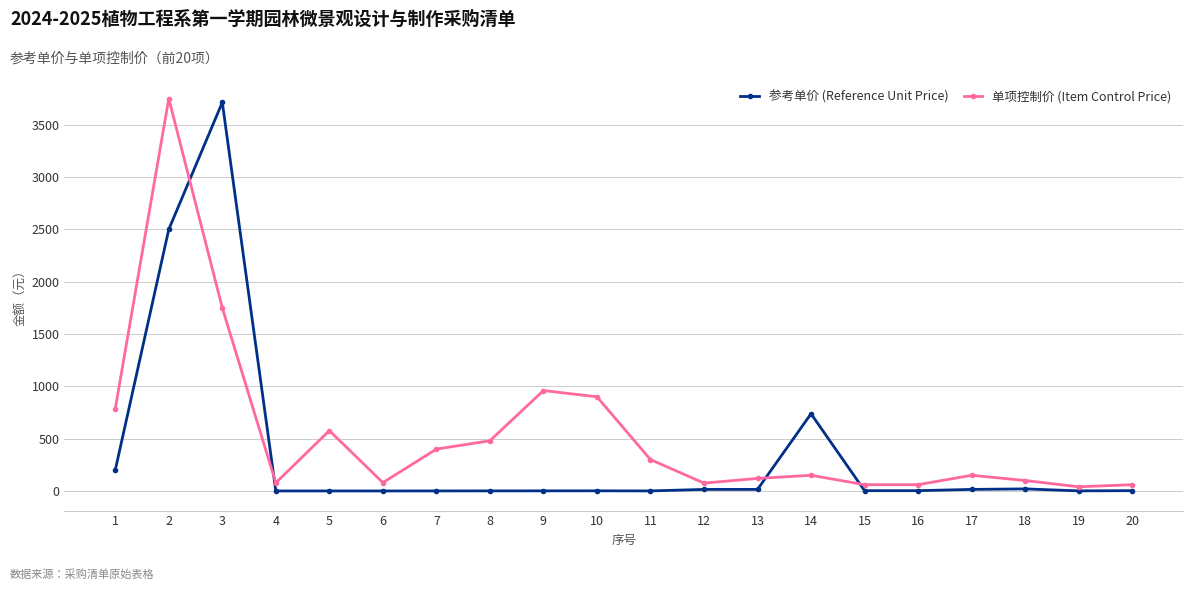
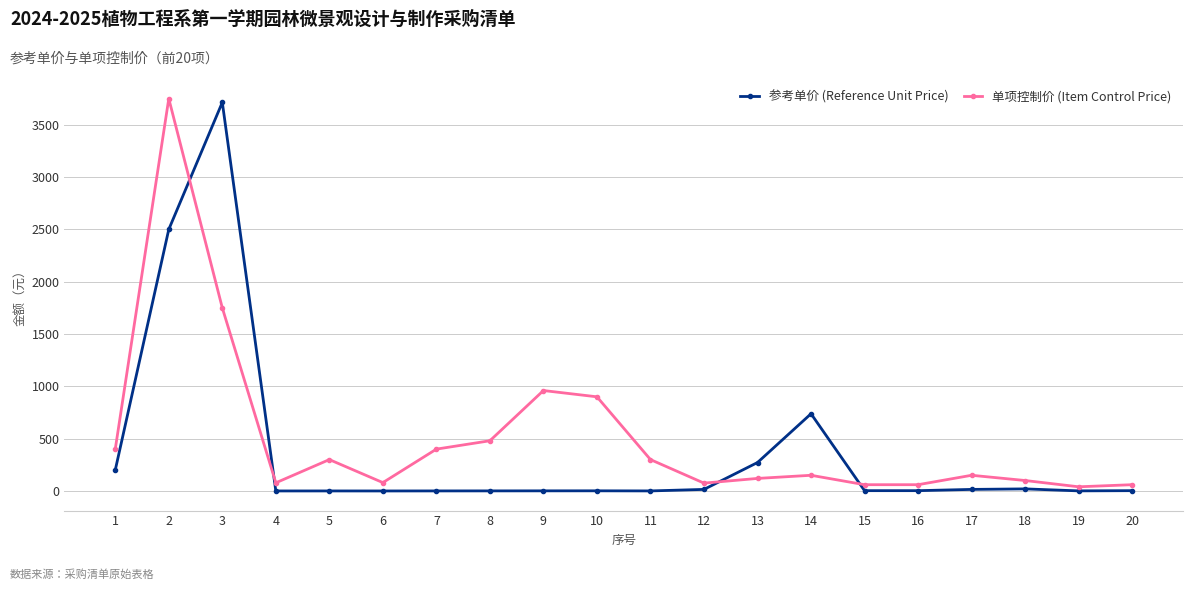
单项控制价 (Item Control Price), 1: 790 -> 400
单项控制价 (Item Control Price), 5: 580 -> 300
参考单价 (Reference Unit Price), 13: 20 -> 270
